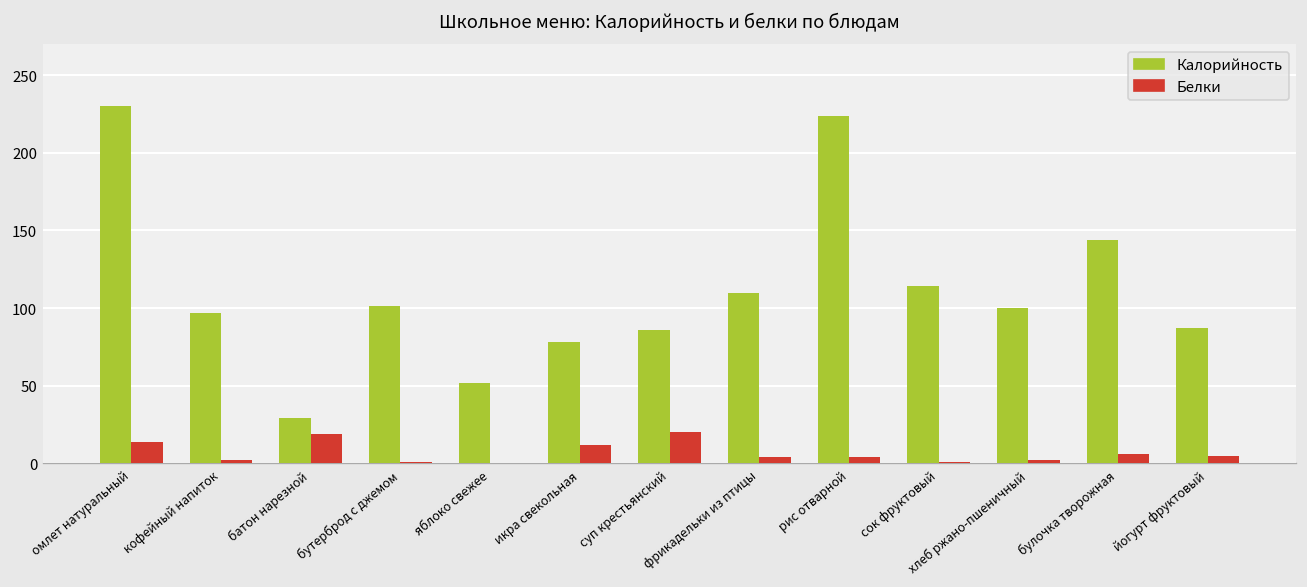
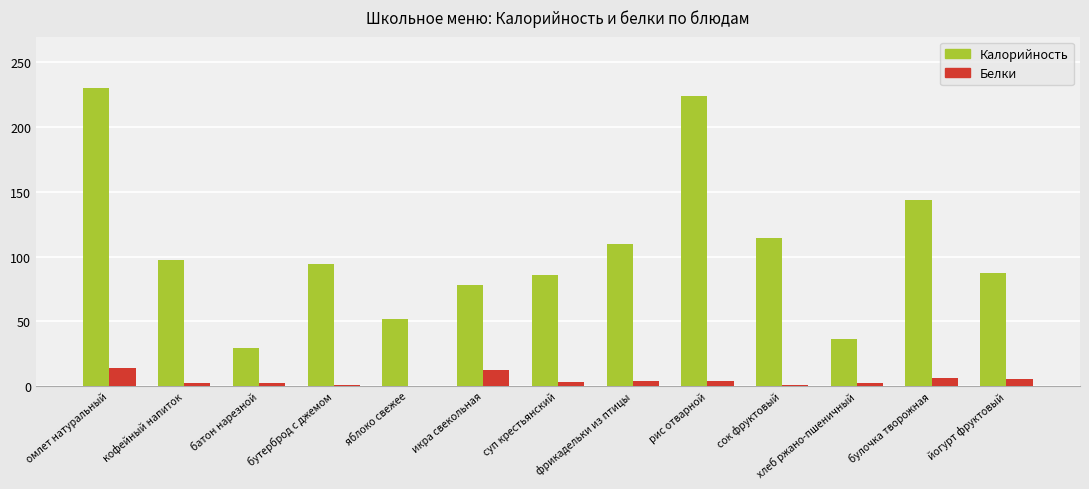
Белки, батон нарезной: 19 -> 2
Калорийность, бутерброд с джемом: 101 -> 94
Белки, суп крестьянский: 20 -> 3
Калорийность, хлеб ржано-пшеничный: 100 -> 36
